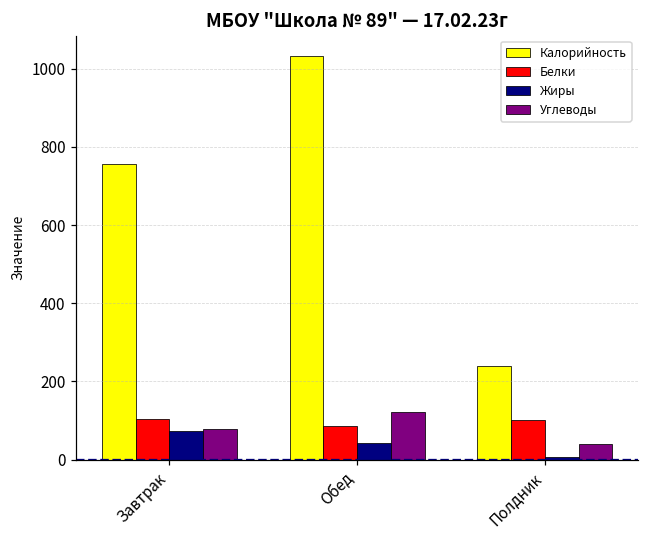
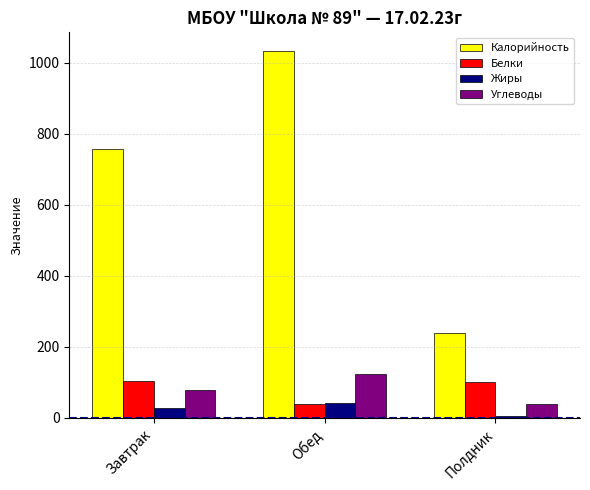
Жиры, Завтрак: 70 -> 30
Белки, Обед: 90 -> 40
